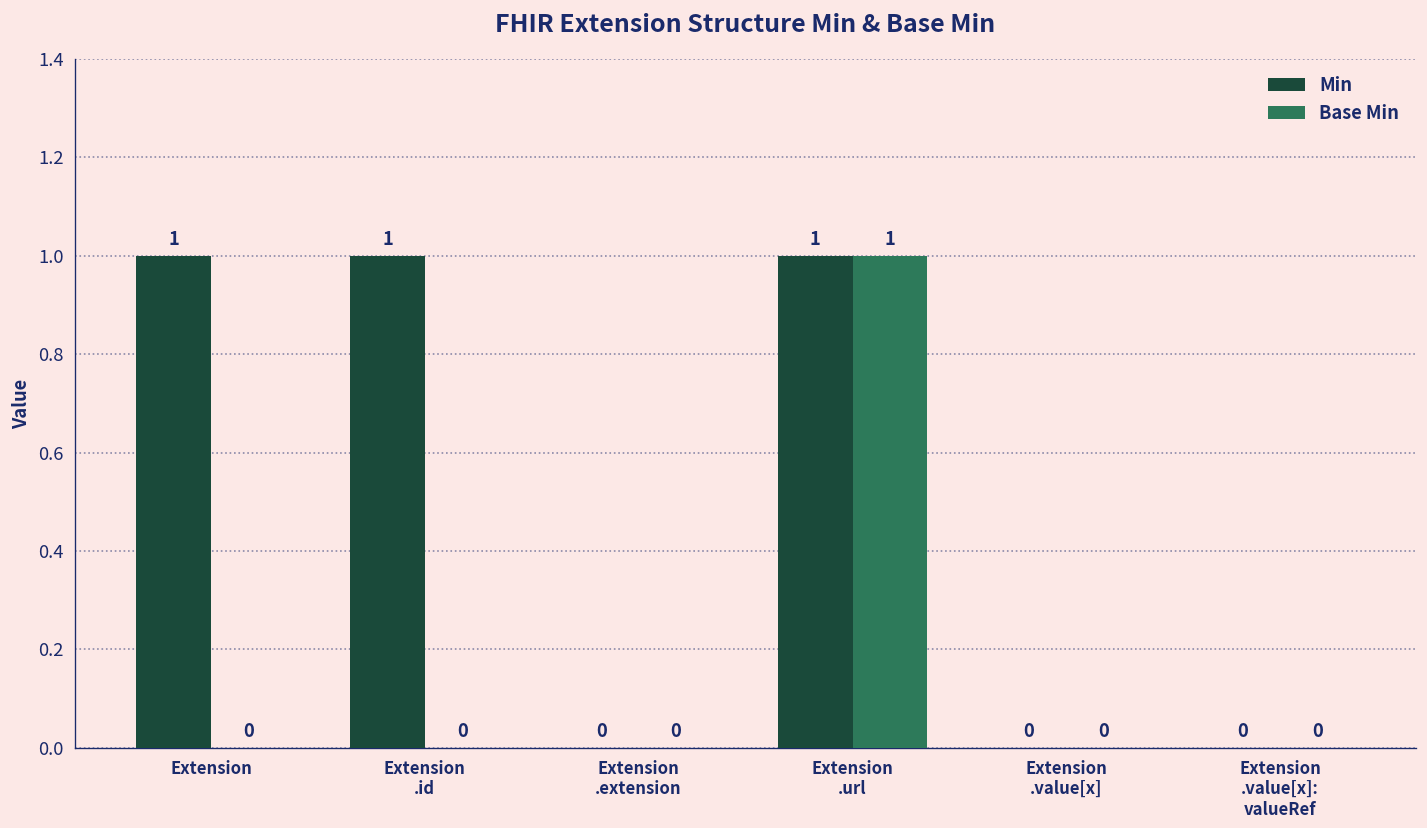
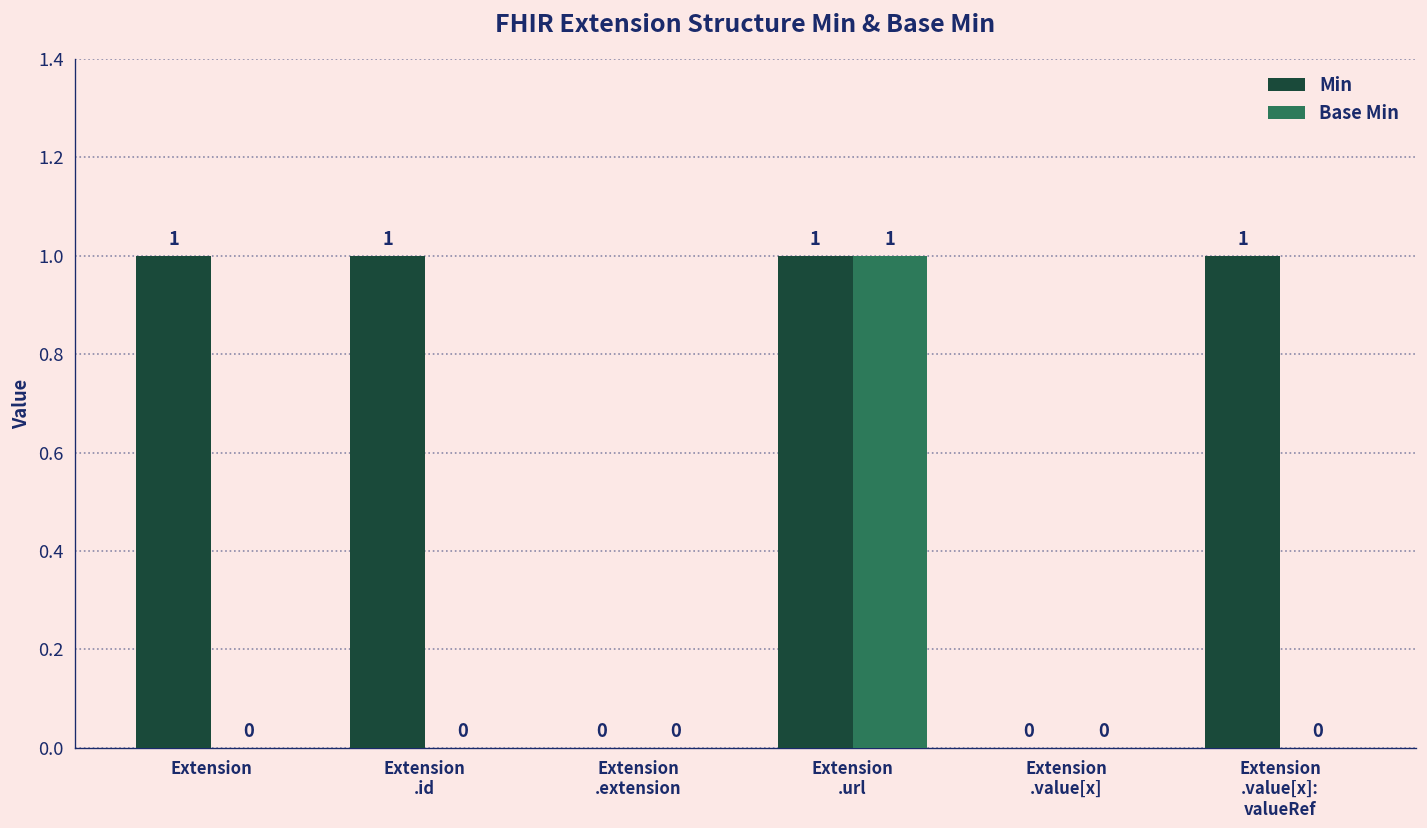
Min, Extension .value[x]: valueRef: 0 -> 1
